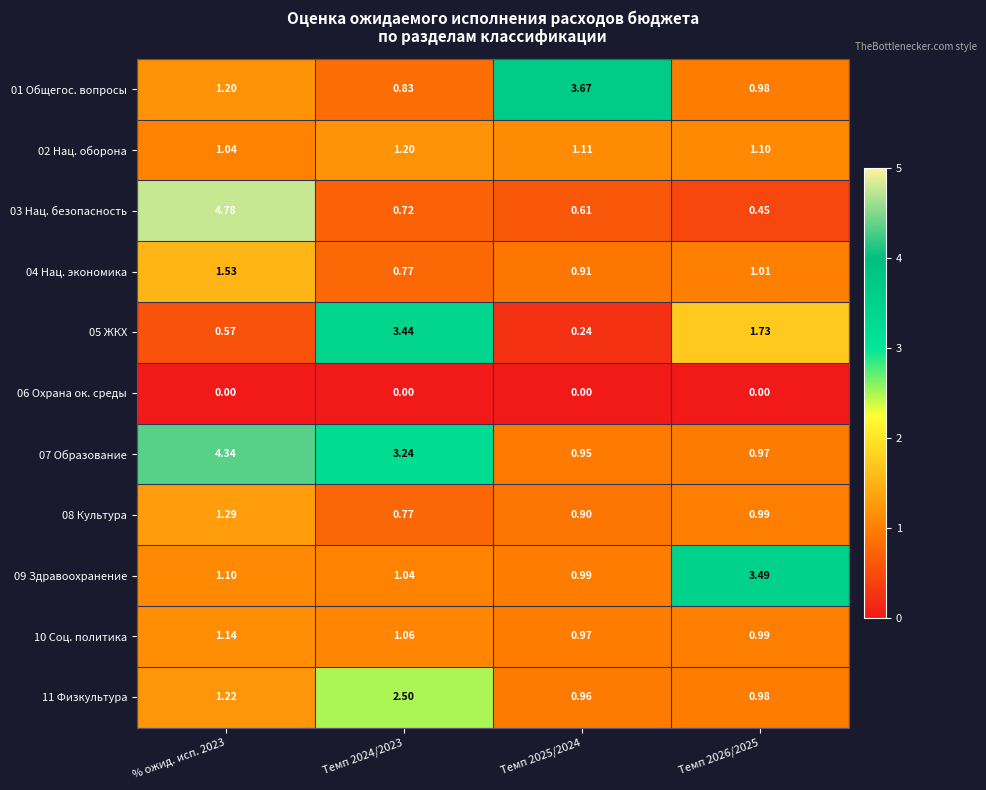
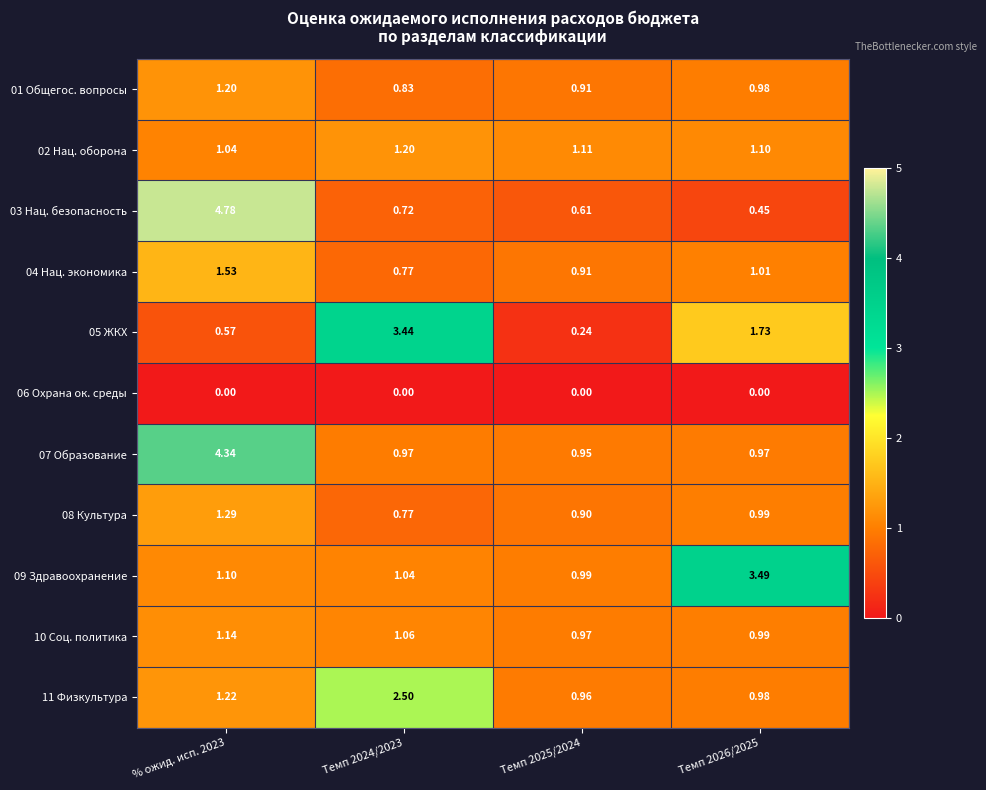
01 Общегос. вопросы, Темп 2025/2024: 3.67 -> 0.91
07 Образование, Темп 2024/2023: 3.24 -> 0.97
